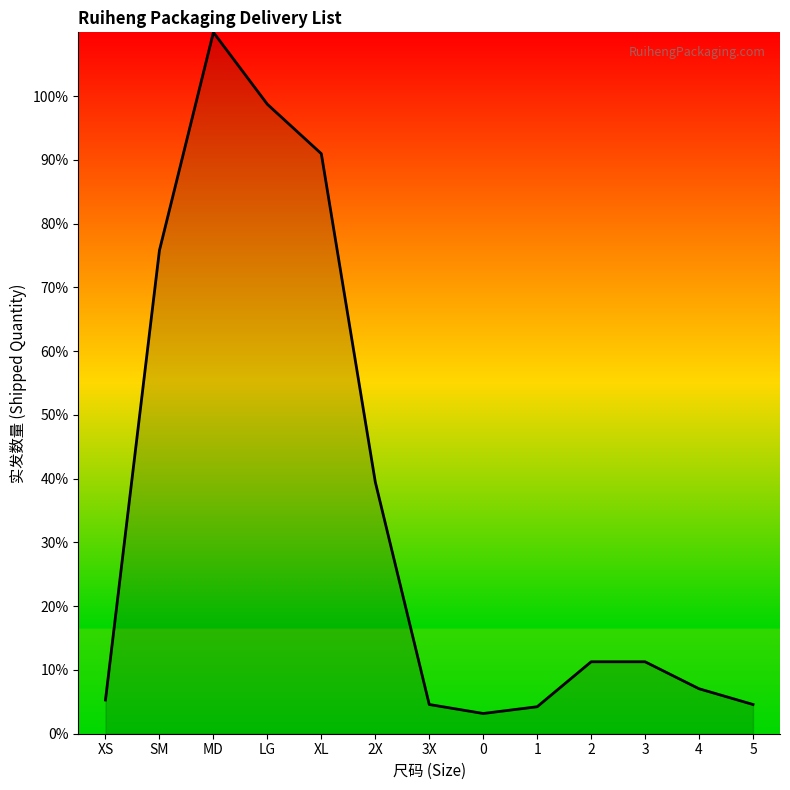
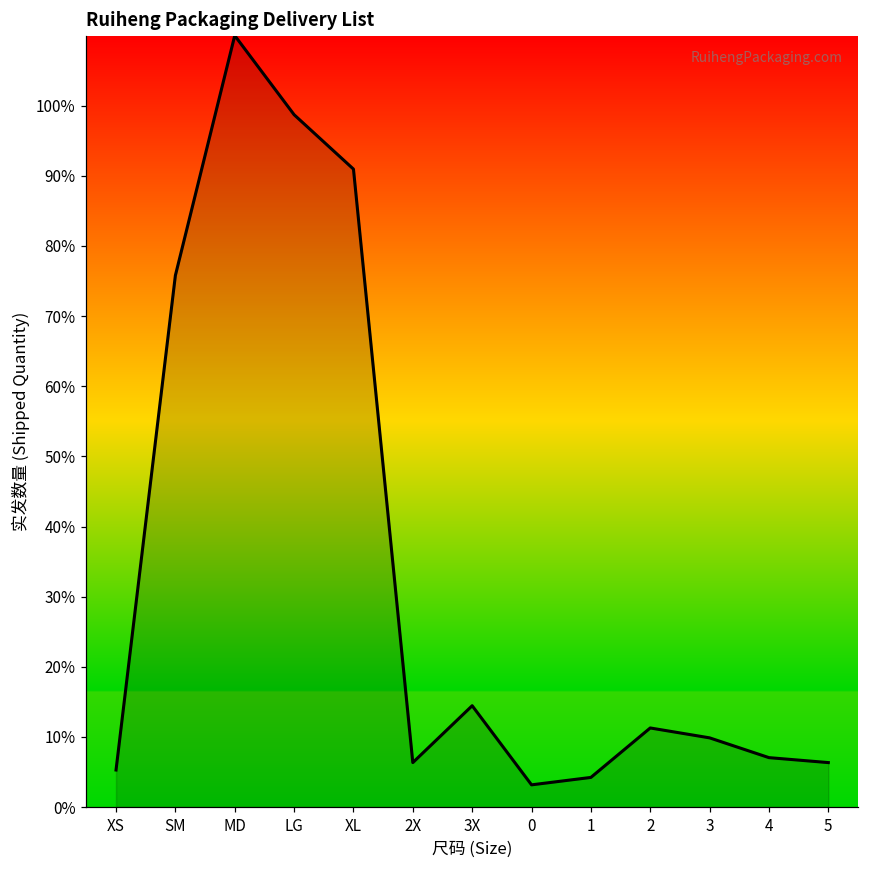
2X: 39% -> 6%
3X: 5% -> 14%
3: 11% -> 10%
5: 5% -> 6%
